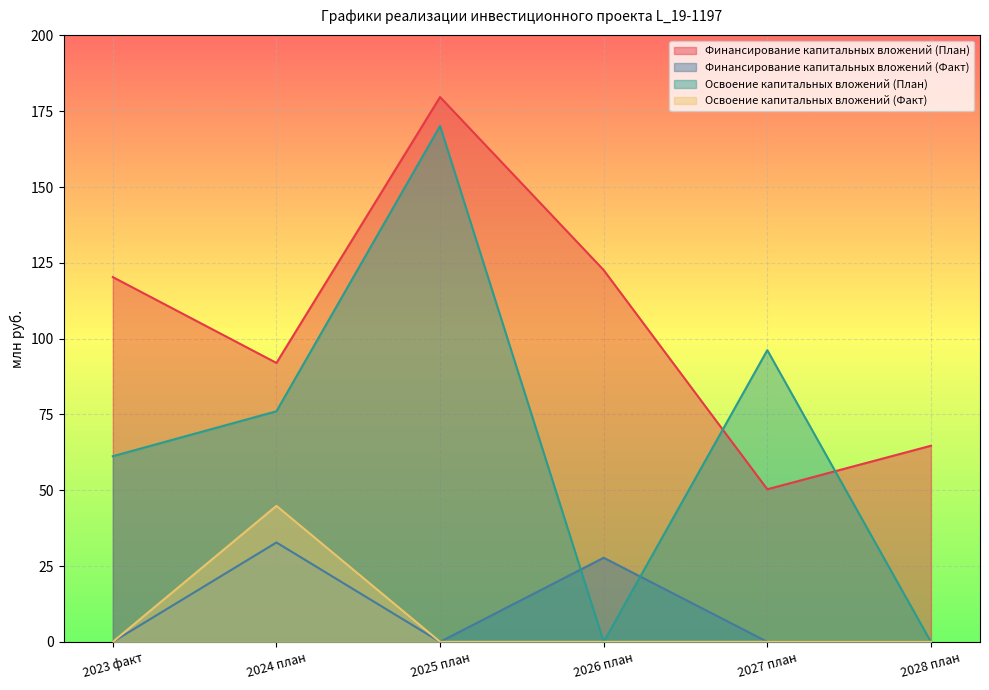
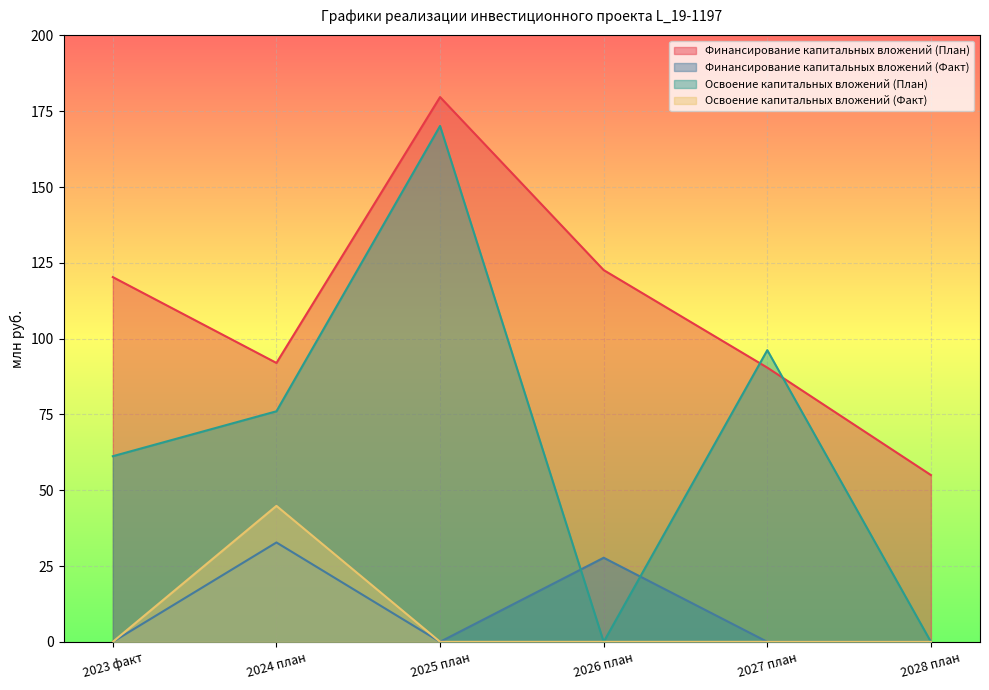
Финансирование капитальных вложений (План), 2027 план: 50 -> 90
Финансирование капитальных вложений (План), 2028 план: 65 -> 55
